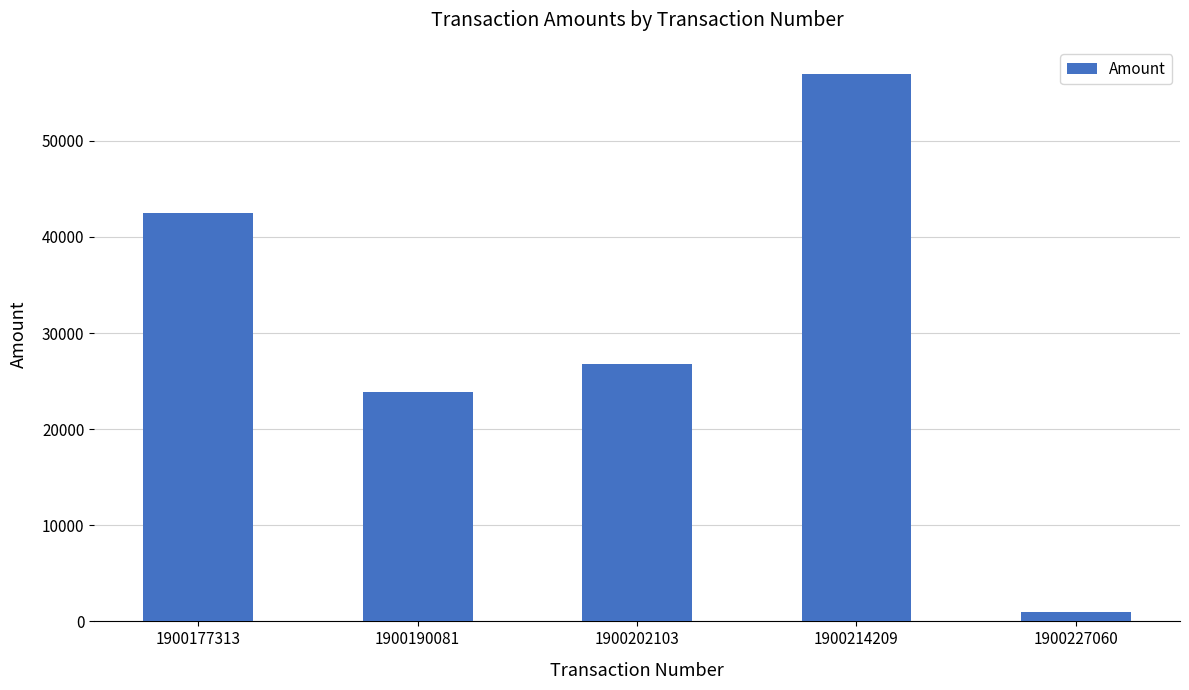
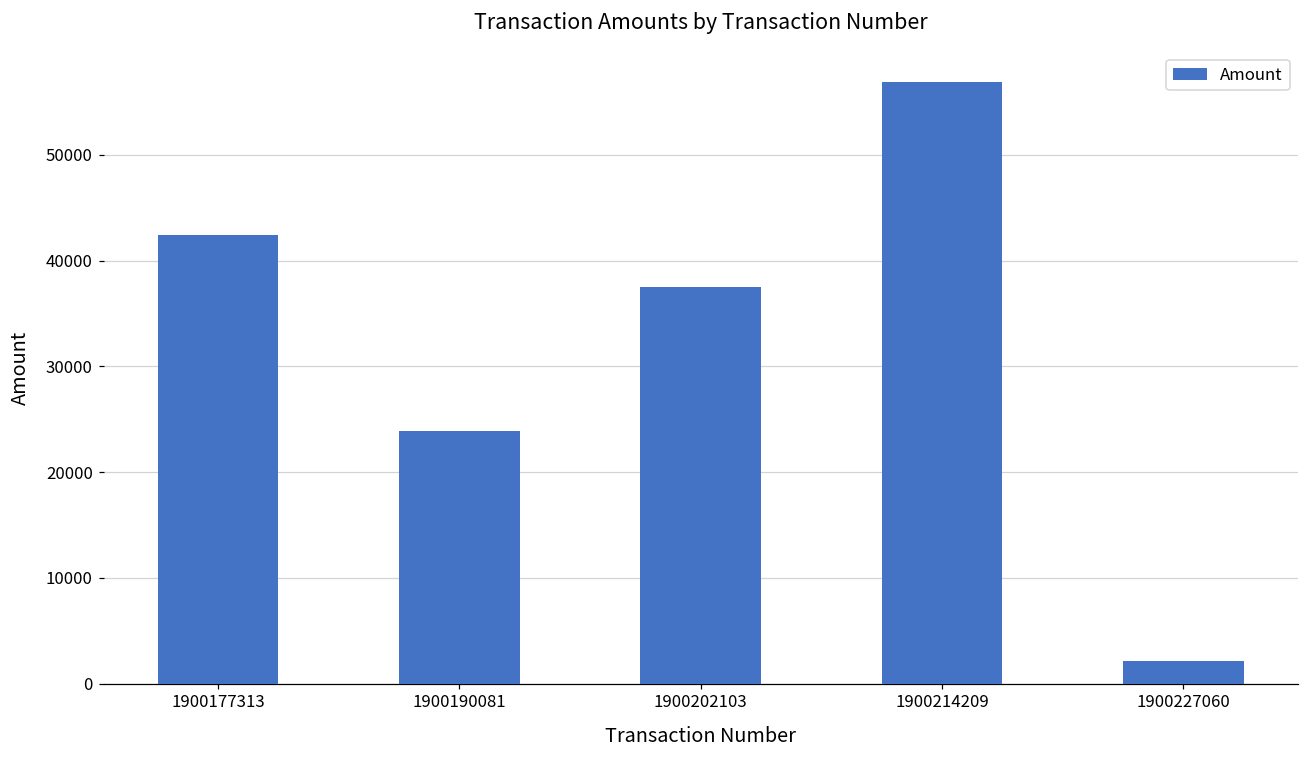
1900202103: 27000 -> 38000
1900227060: 1000 -> 2000
